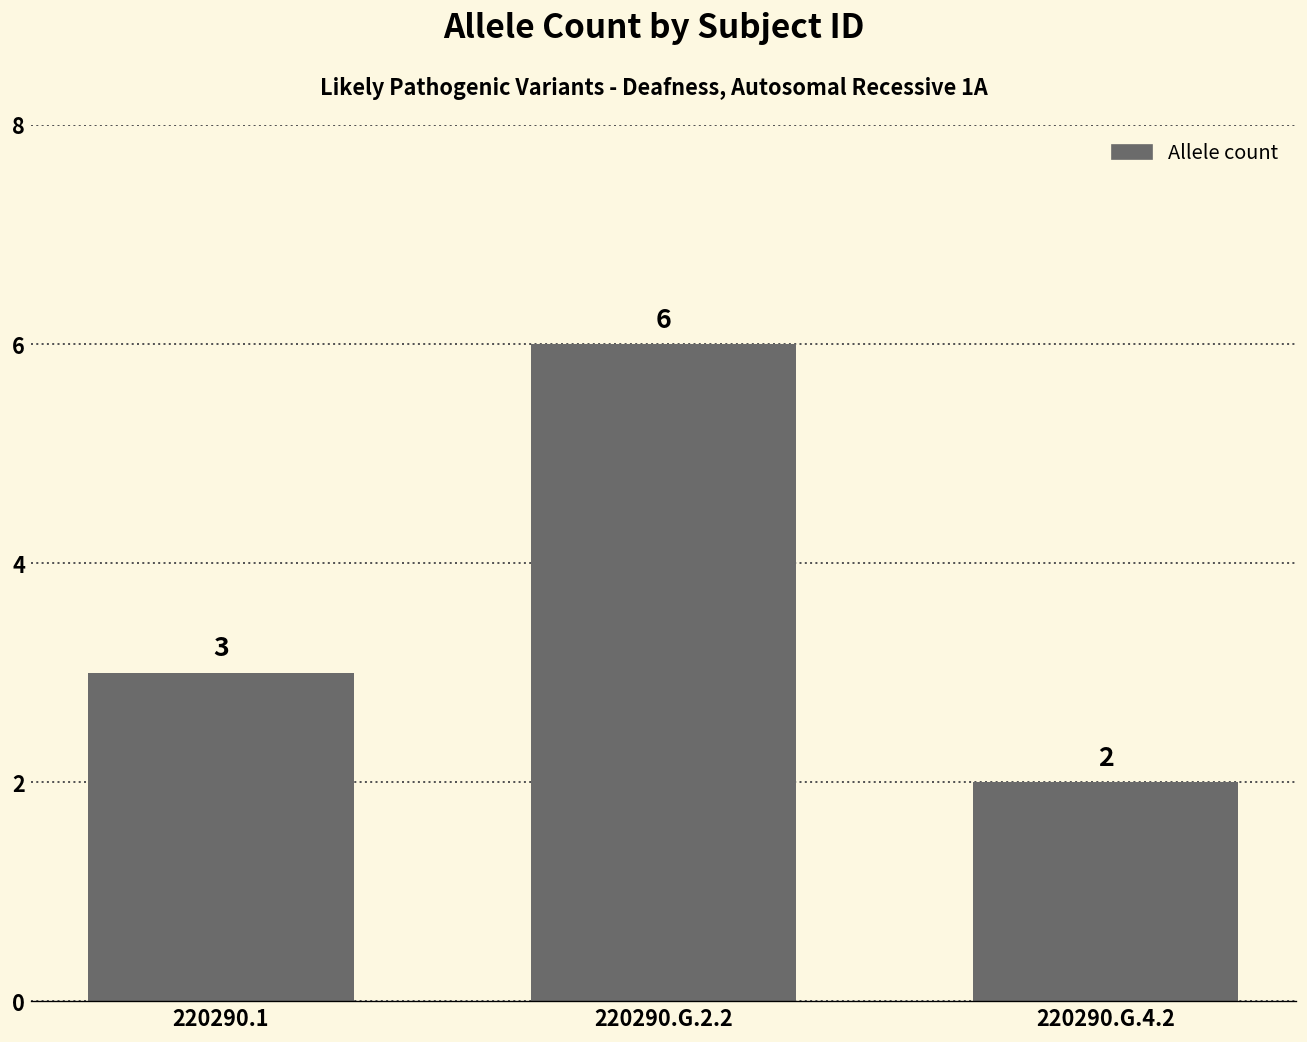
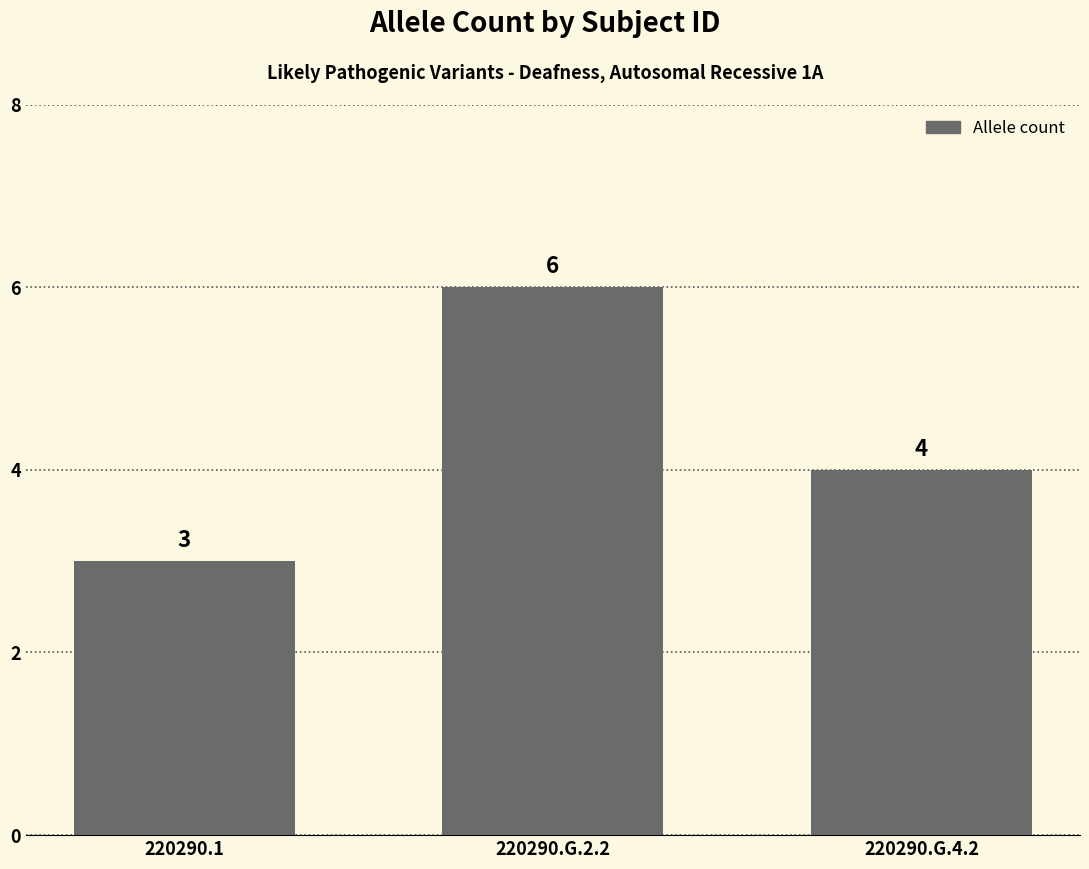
220290.G.4.2: 2 -> 4
